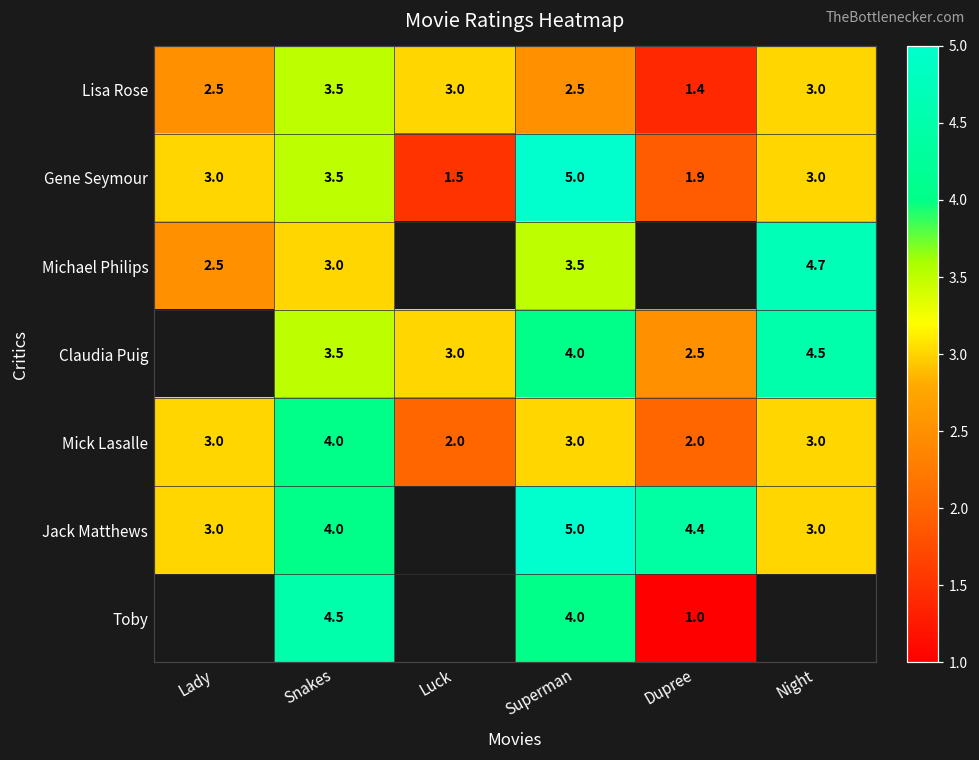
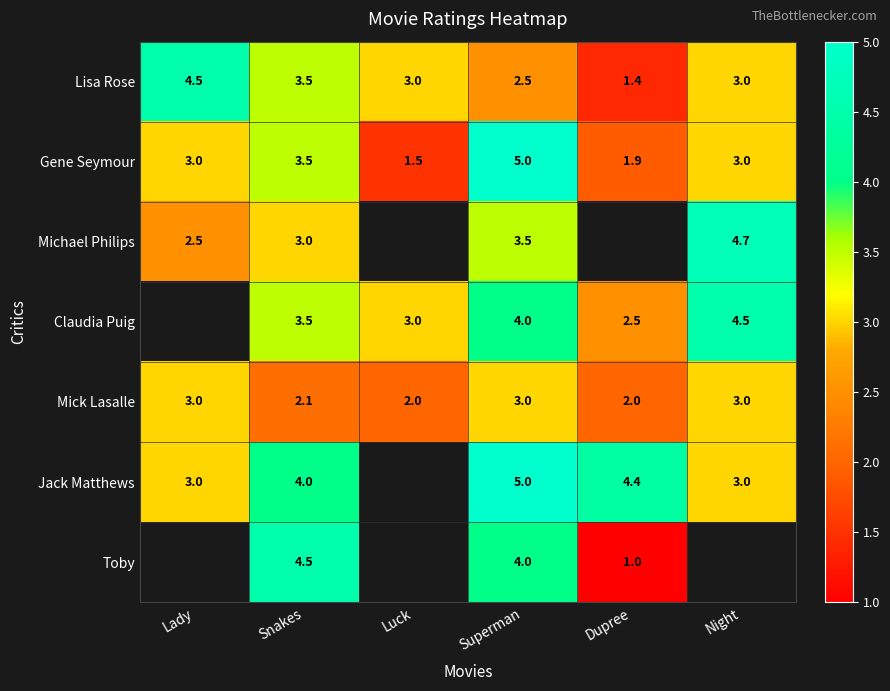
Lisa Rose, Lady: 2.5 -> 4.5
Mick Lasalle, Snakes: 4.0 -> 2.1
